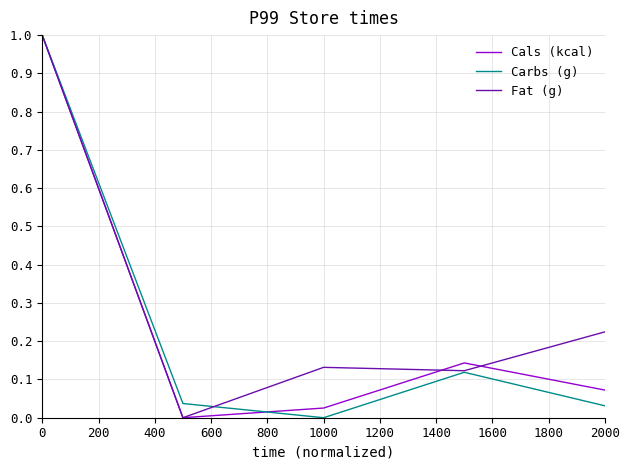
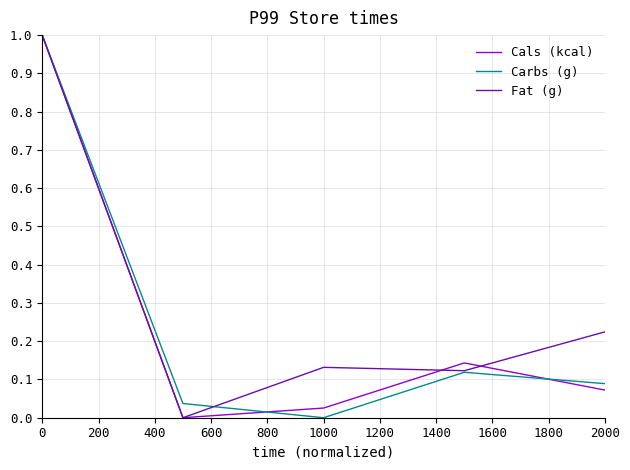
Carbs (g), 2000: 0.03 -> 0.09
